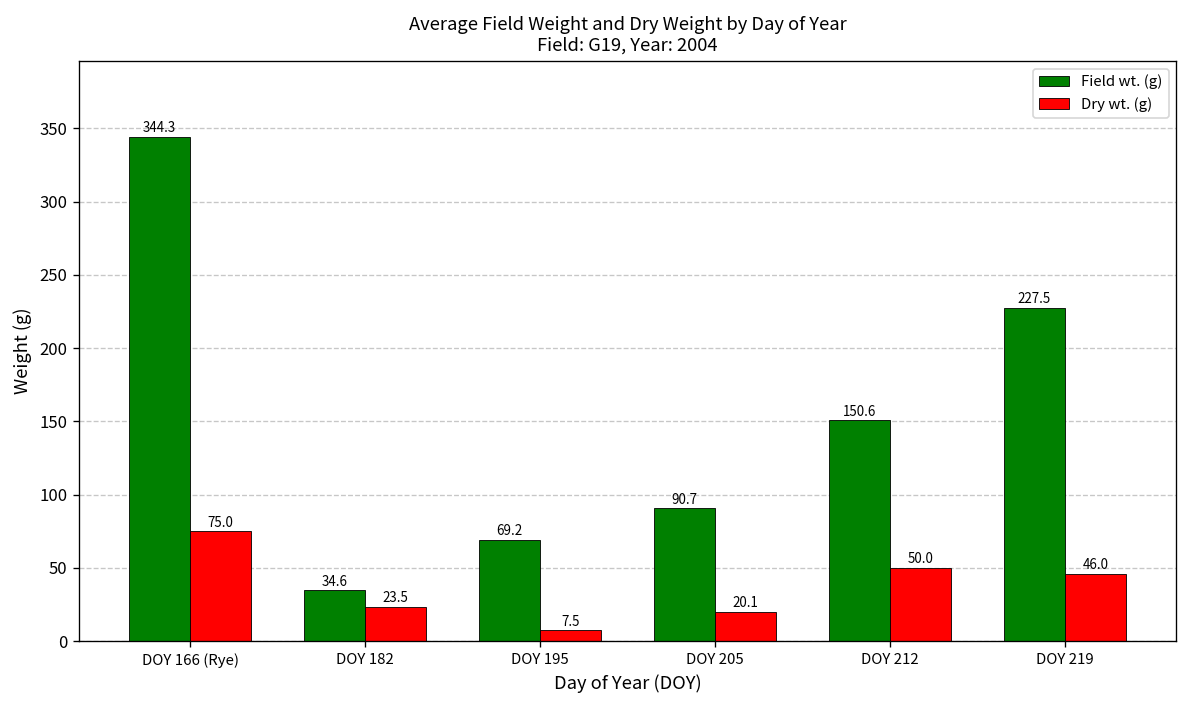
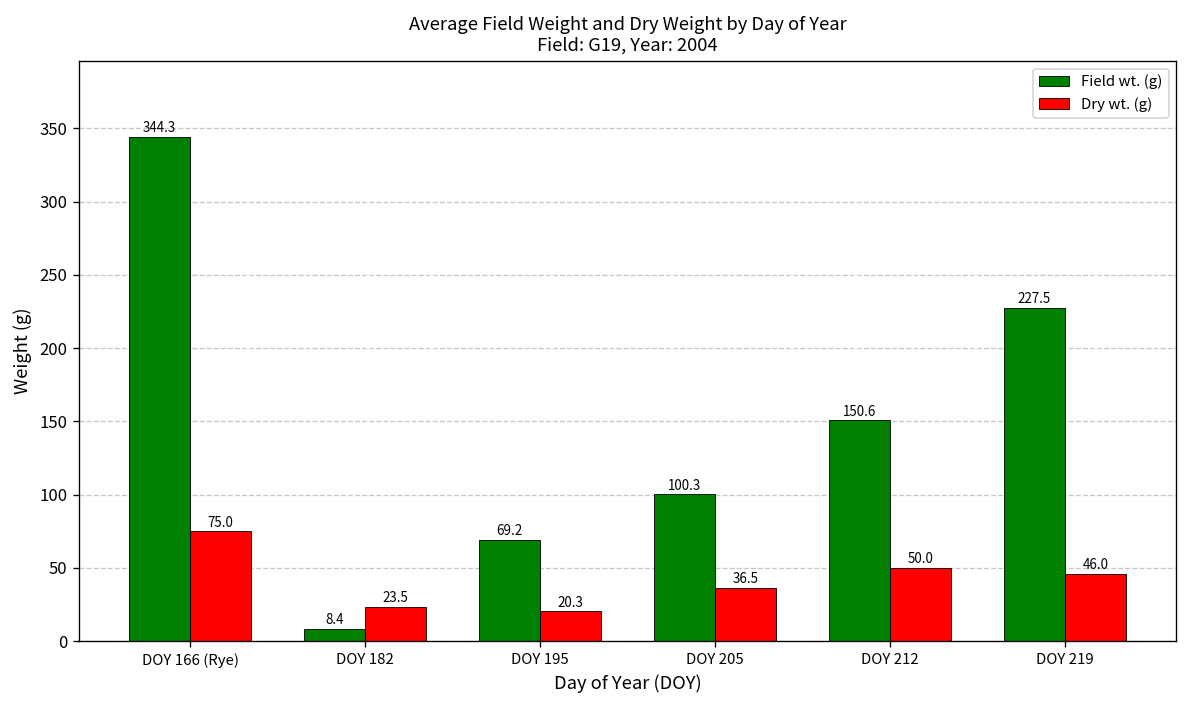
Field wt. (g), DOY 182: 34.6 -> 8.4
Dry wt. (g), DOY 195: 7.5 -> 20.3
Field wt. (g), DOY 205: 90.7 -> 100.3
Dry wt. (g), DOY 205: 20.1 -> 36.5
